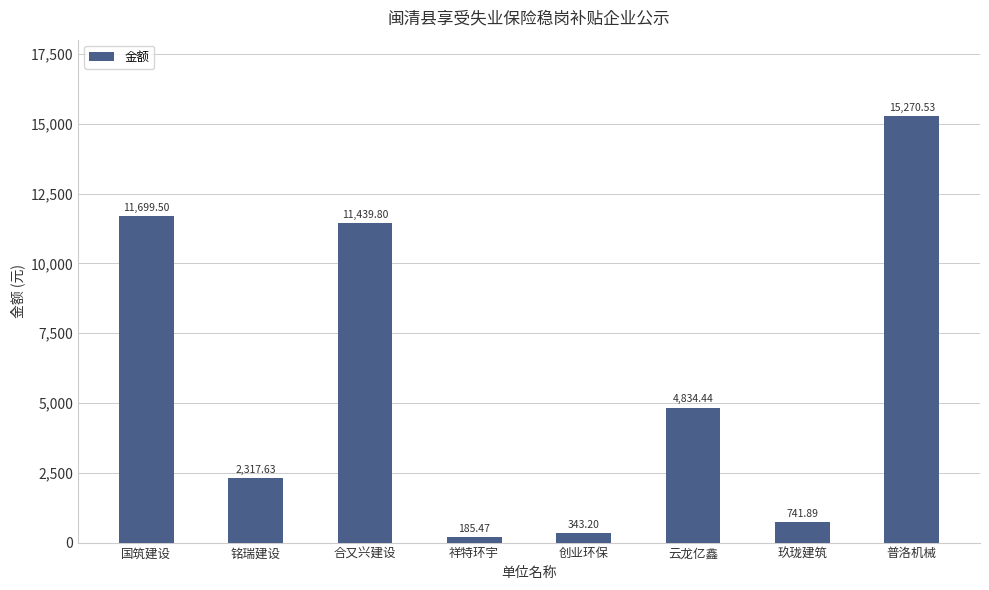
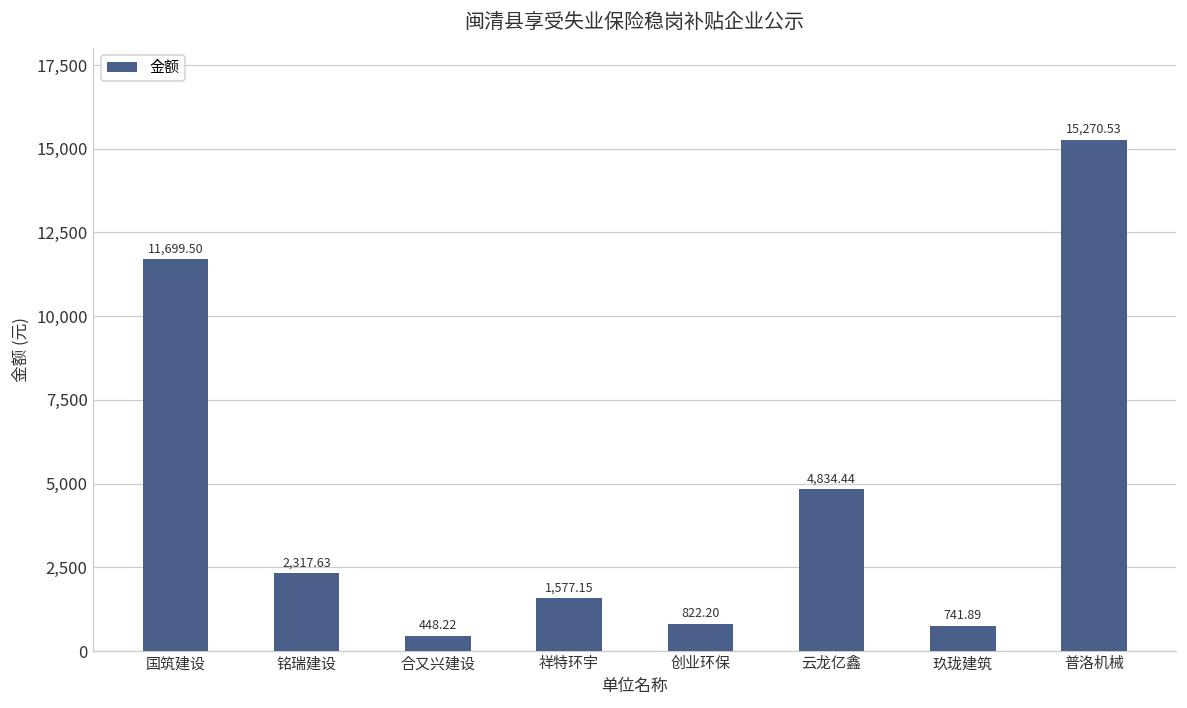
合又兴建设: 11,439.80 -> 448.22
祥特环宇: 185.47 -> 1,577.15
创业环保: 343.20 -> 822.20
